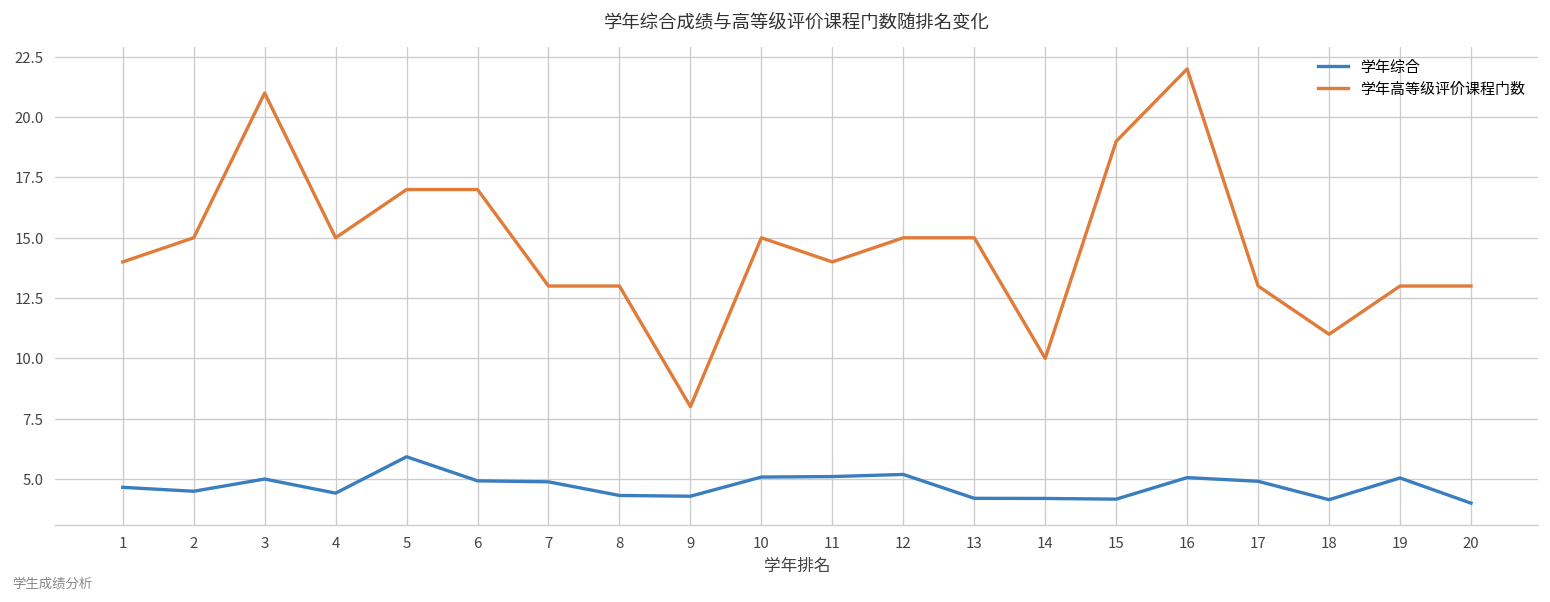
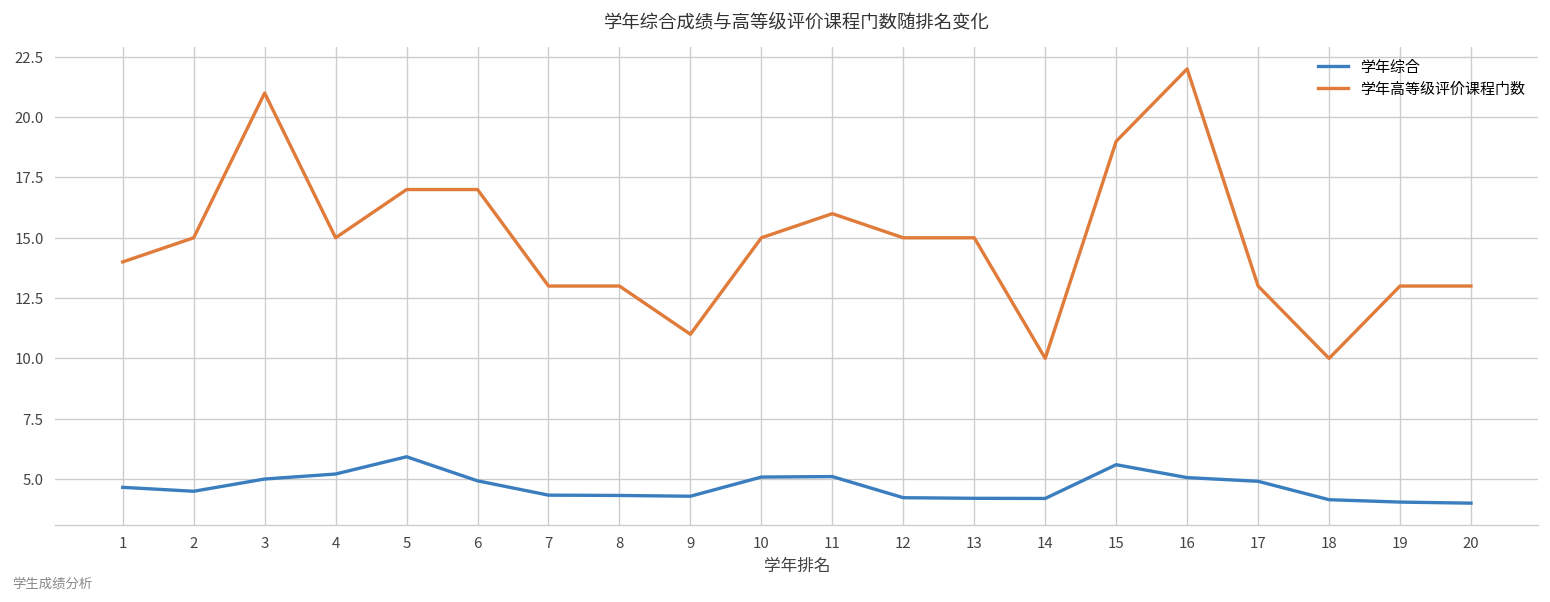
学年综合, 4: 4.4 -> 5.2
学年综合, 7: 4.9 -> 4.3
学年高等级评价课程门数, 9: 8 -> 11
学年高等级评价课程门数, 11: 14 -> 16
学年综合, 12: 5.2 -> 4.2
学年综合, 15: 4.2 -> 5.6
学年高等级评价课程门数, 18: 11 -> 10
学年综合, 19: 5.0 -> 4.0
